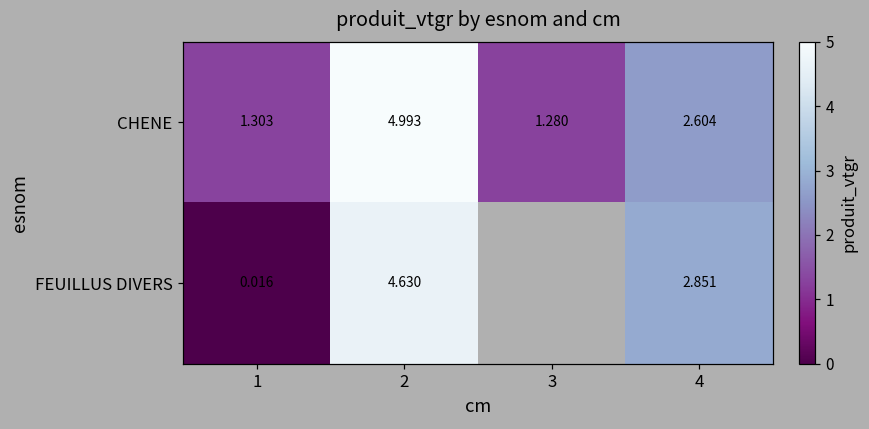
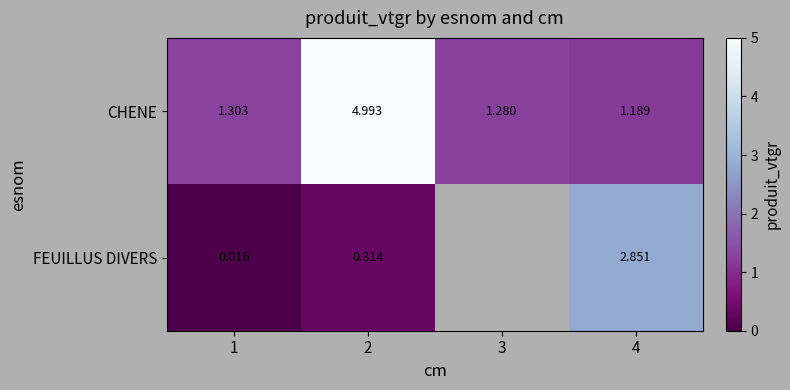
CHENE, 4: 2.604 -> 1.189
FEUILLUS DIVERS, 2: 4.630 -> 0.314
